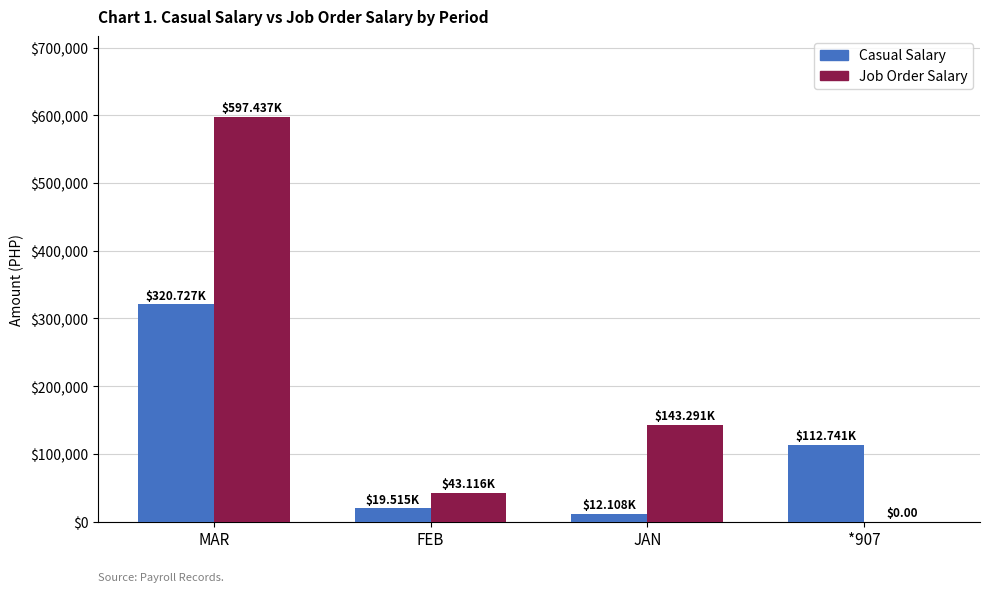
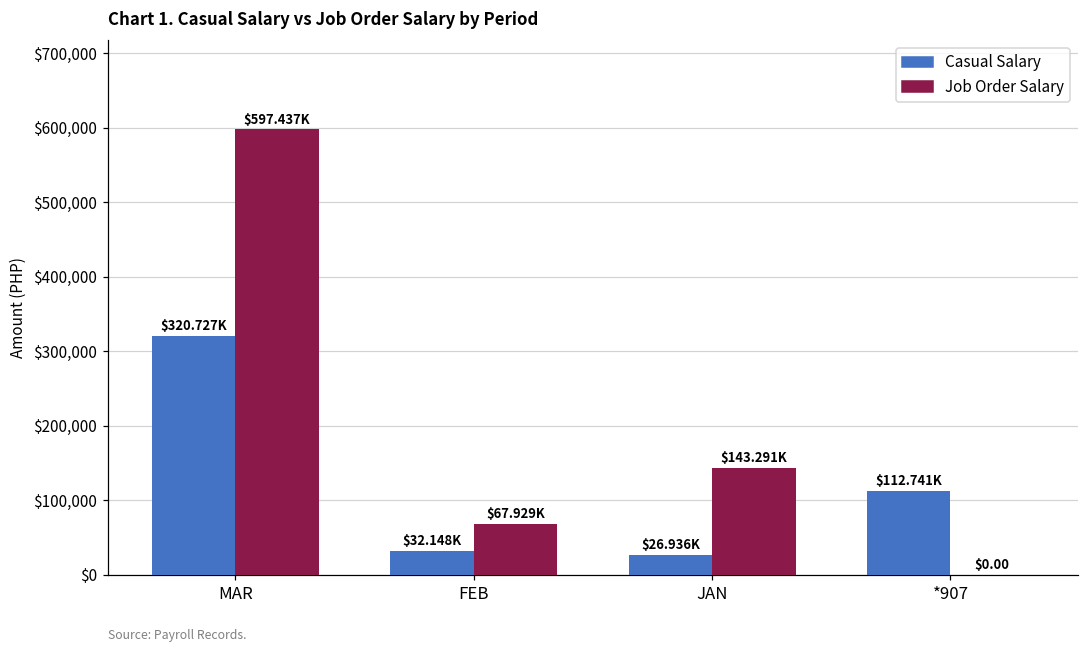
Casual Salary, FEB: $19.515K -> $32.148K
Job Order Salary, FEB: $43.116K -> $67.929K
Casual Salary, JAN: $12.108K -> $26.936K
